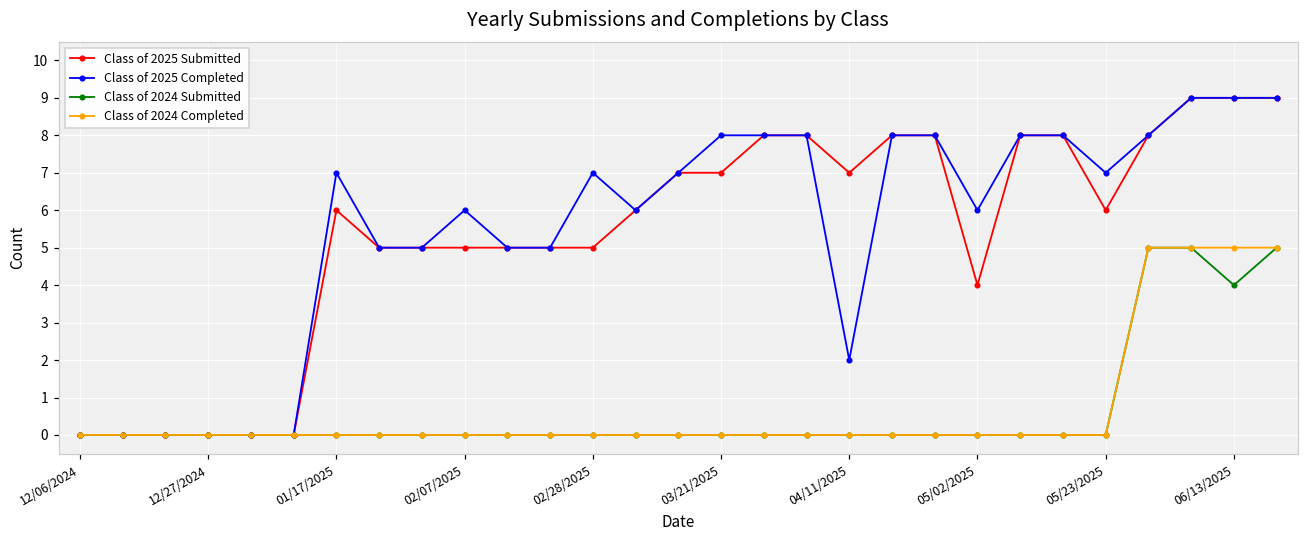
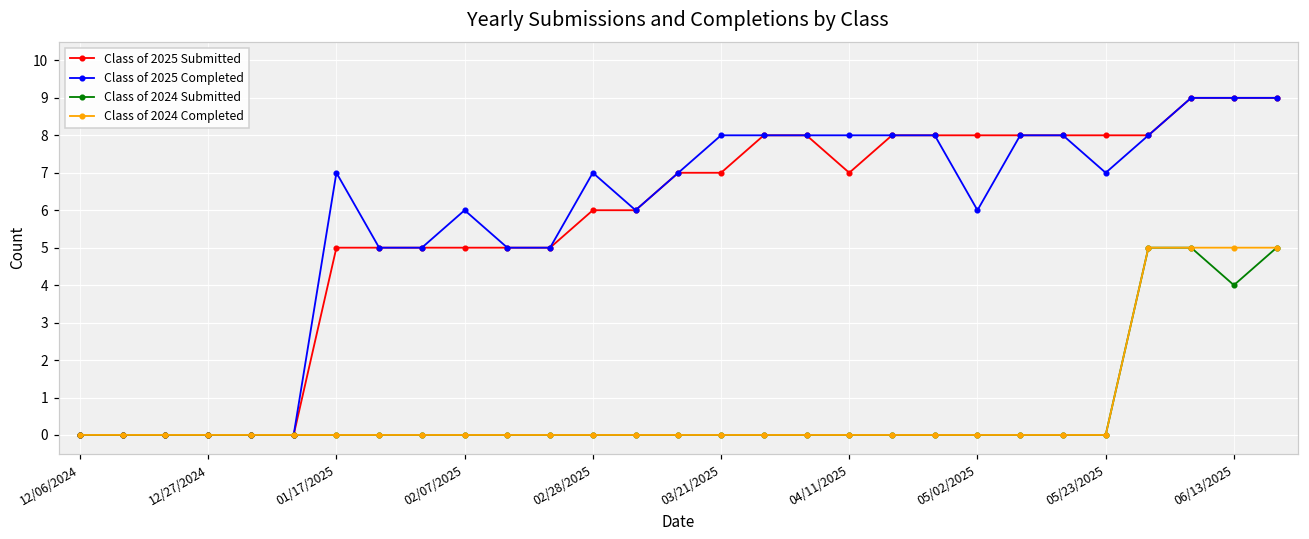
Class of 2025 Submitted, 01/17/2025: 6 -> 5
Class of 2025 Submitted, 02/28/2025: 5 -> 6
Class of 2025 Completed, 04/11/2025: 2 -> 8
Class of 2025 Submitted, 05/02/2025: 4 -> 8
Class of 2025 Submitted, 05/23/2025: 6 -> 8
